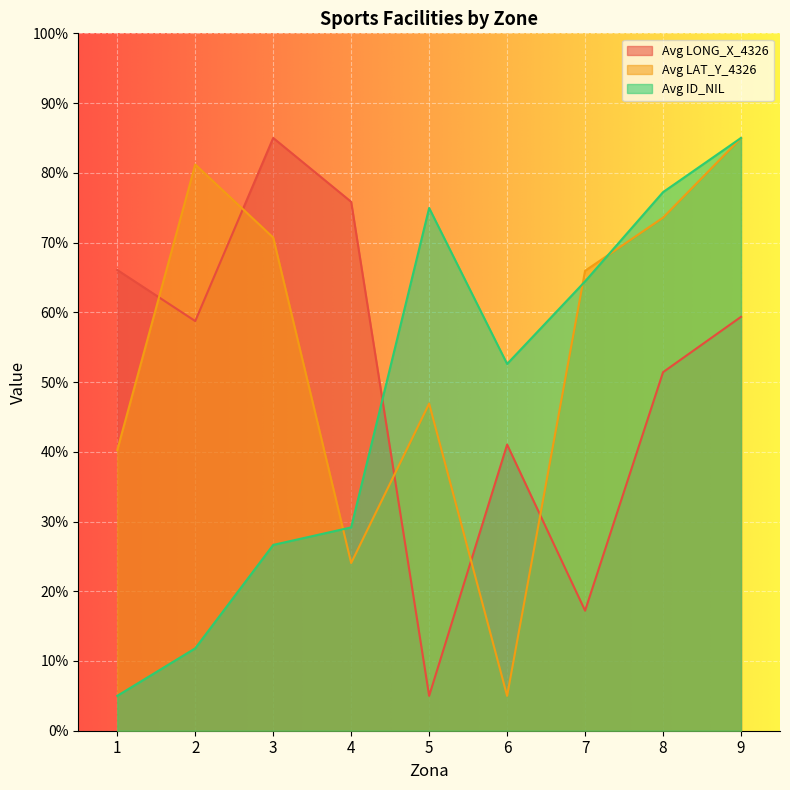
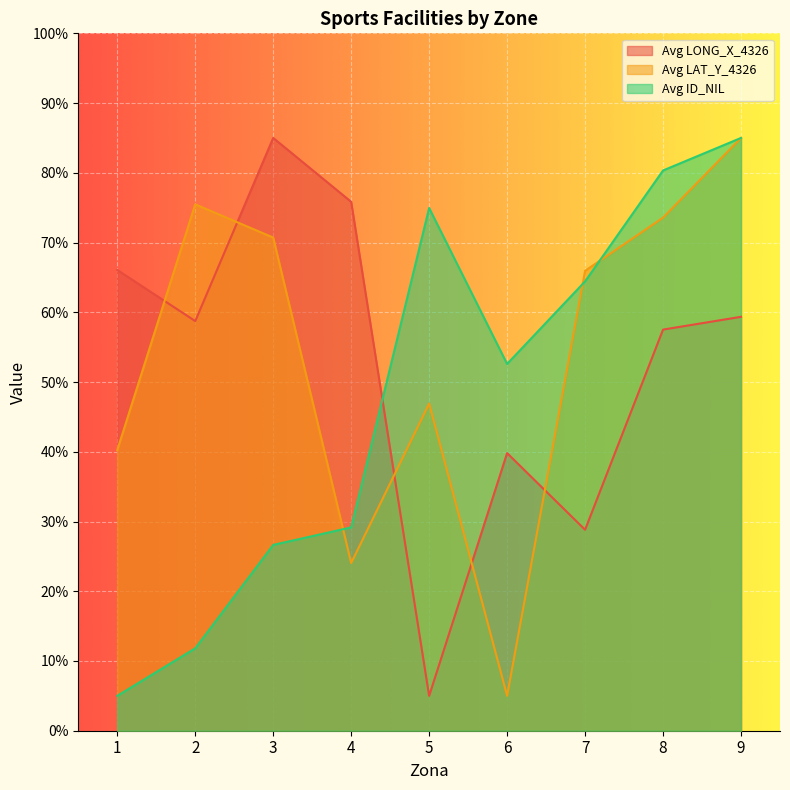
Avg LAT_Y_4326, 2: 81% -> 75%
Avg LONG_X_4326, 6: 41% -> 40%
Avg LONG_X_4326, 7: 17% -> 29%
Avg LONG_X_4326, 8: 51% -> 58%
Avg ID_NIL, 8: 77% -> 80%
